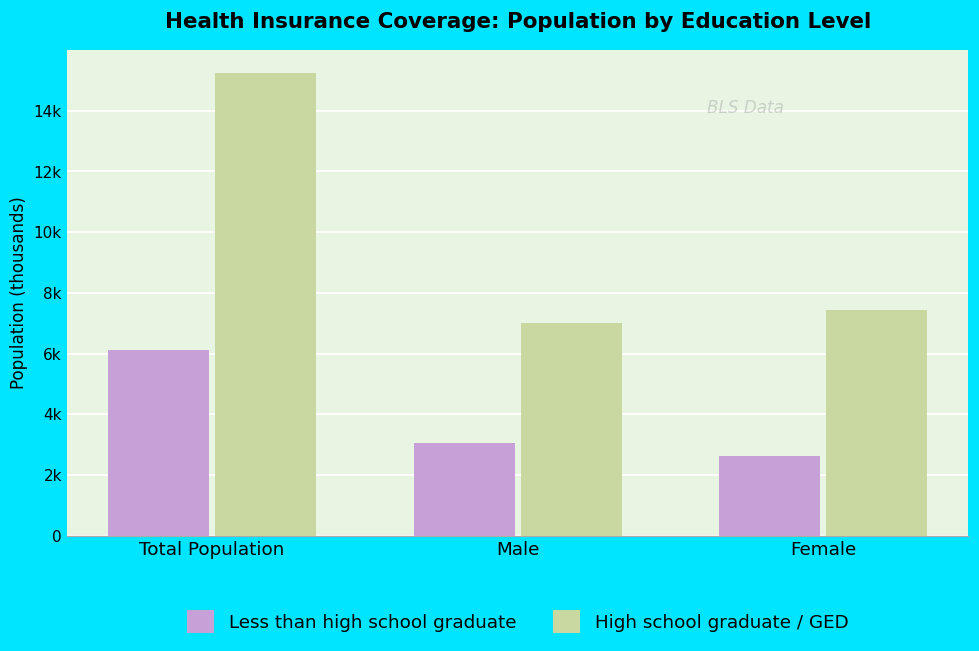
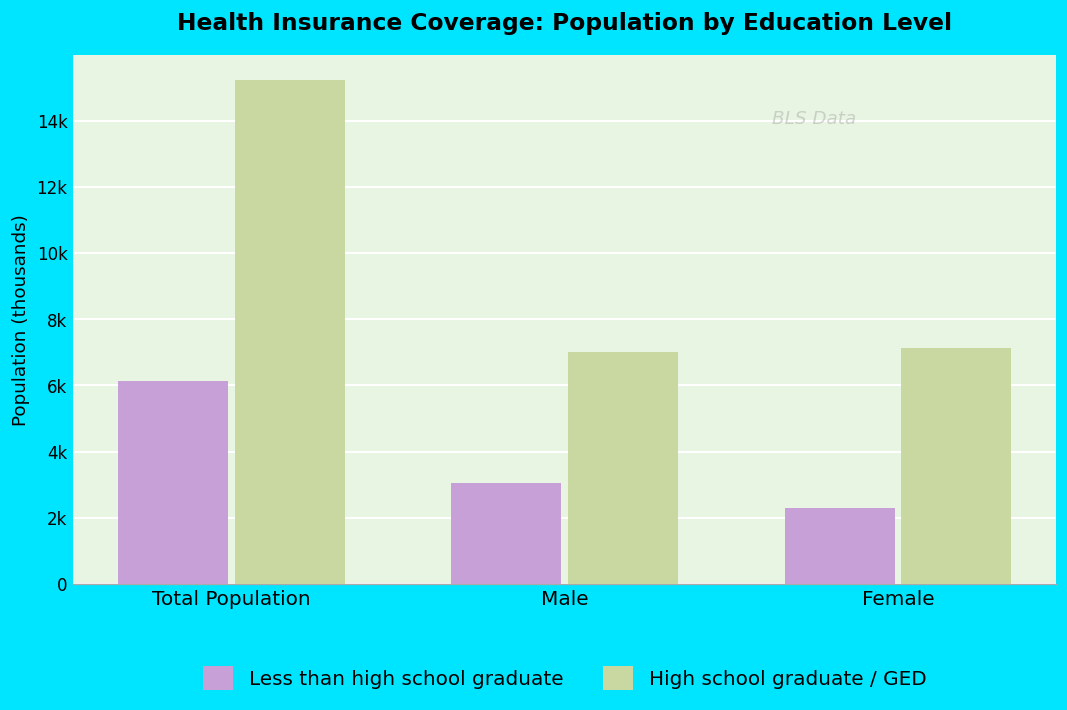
Less than high school graduate, Female: 2600 -> 2300
High school graduate / GED, Female: 7400 -> 7100
